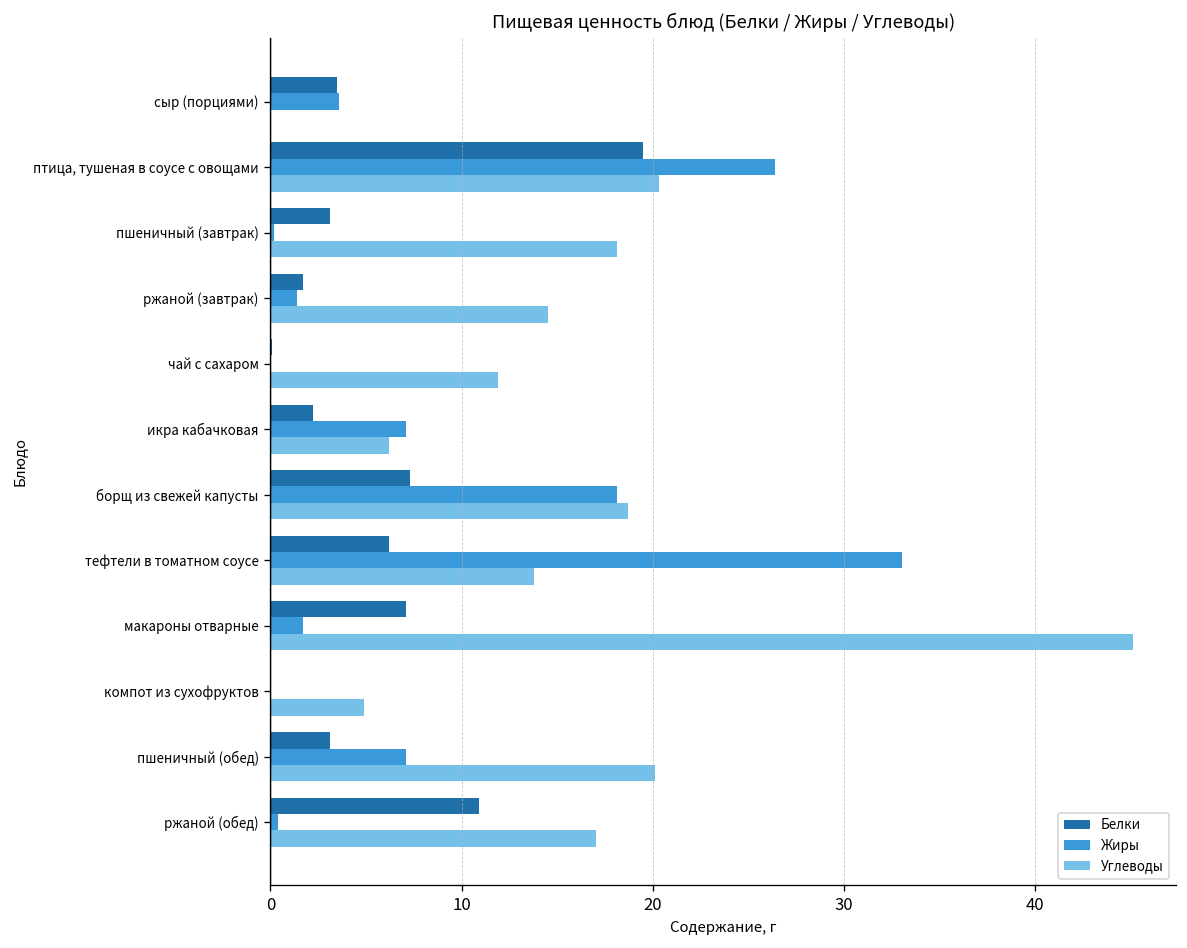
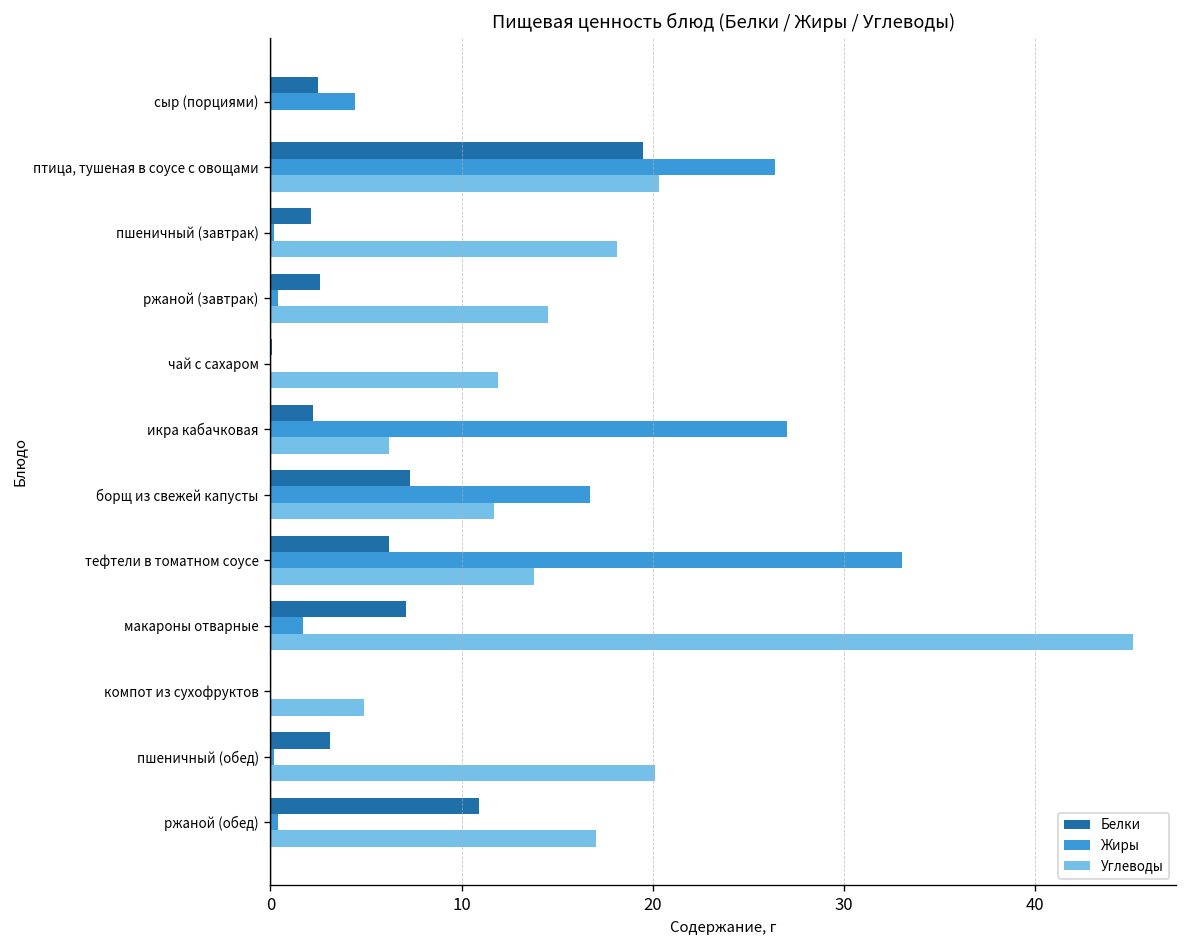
Белки, сыр (порциями): 3.5 -> 2.5
Жиры, сыр (порциями): 3.6 -> 4.4
Белки, пшеничный (завтрак): 3.1 -> 2.1
Белки, ржаной (завтрак): 1.7 -> 2.6
Жиры, ржаной (завтрак): 1.4 -> 0.4
Жиры, икра кабачковая: 7.1 -> 27.0
Жиры, борщ из свежей капусты: 18.1 -> 16.7
Углеводы, борщ из свежей капусты: 18.7 -> 11.7
Жиры, пшеничный (обед): 7.1 -> 0.2
